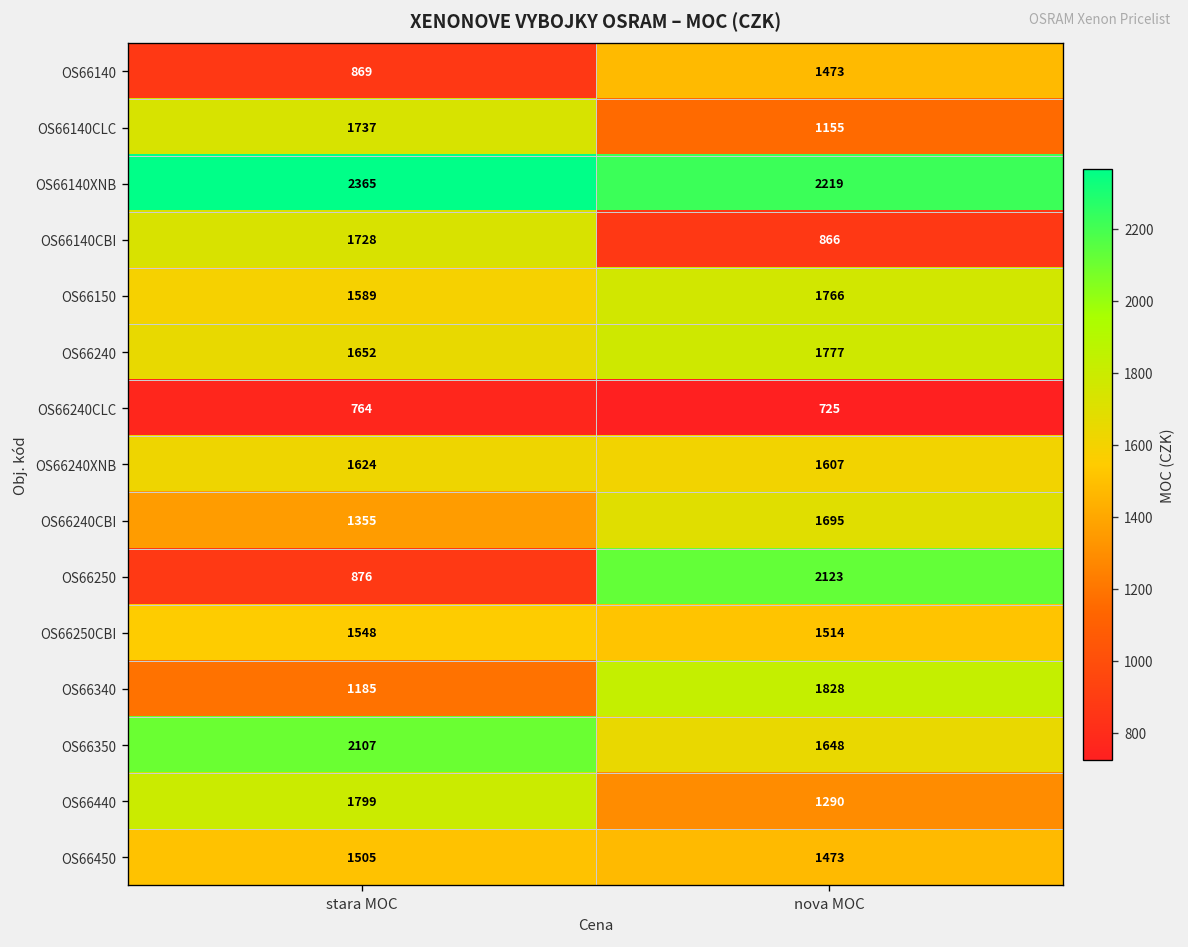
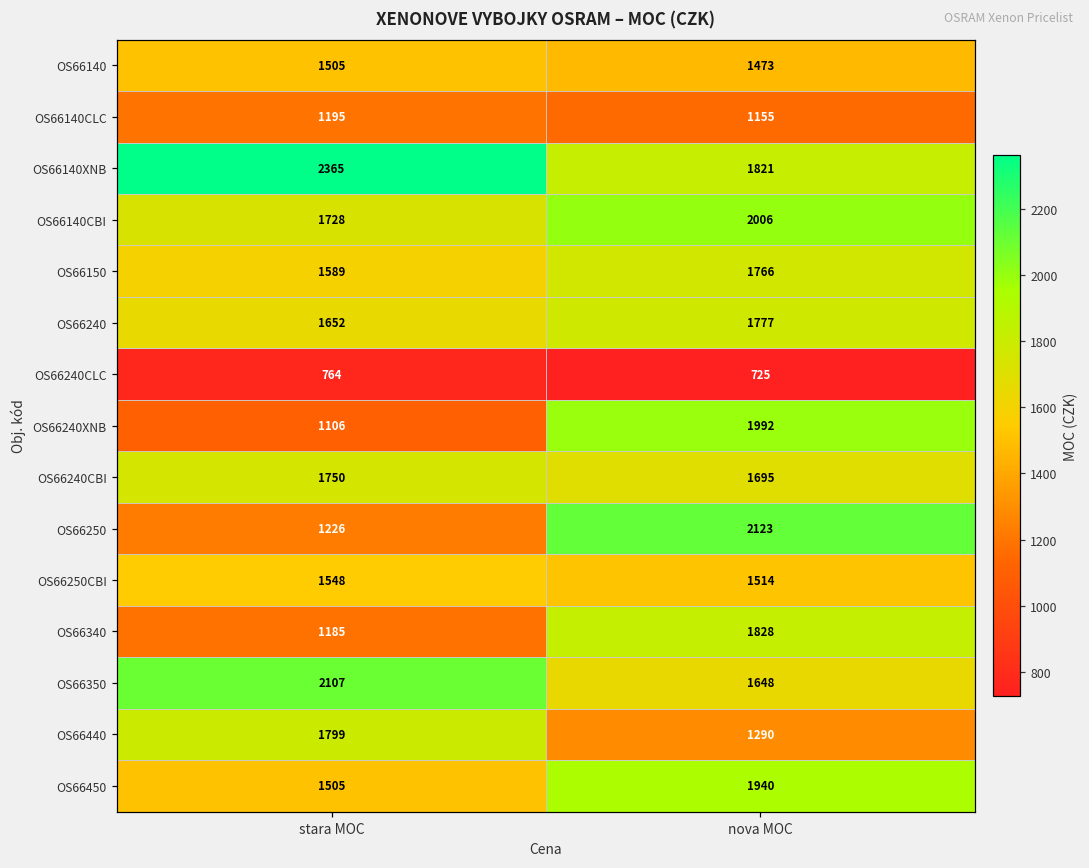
OS66140, stara MOC: 869 -> 1505
OS66140CLC, stara MOC: 1737 -> 1195
OS66140XNB, nova MOC: 2219 -> 1821
OS66140CBI, nova MOC: 866 -> 2006
OS66240XNB, stara MOC: 1624 -> 1106
OS66240XNB, nova MOC: 1607 -> 1992
OS66240CBI, stara MOC: 1355 -> 1750
OS66250, stara MOC: 876 -> 1226
OS66450, nova MOC: 1473 -> 1940
